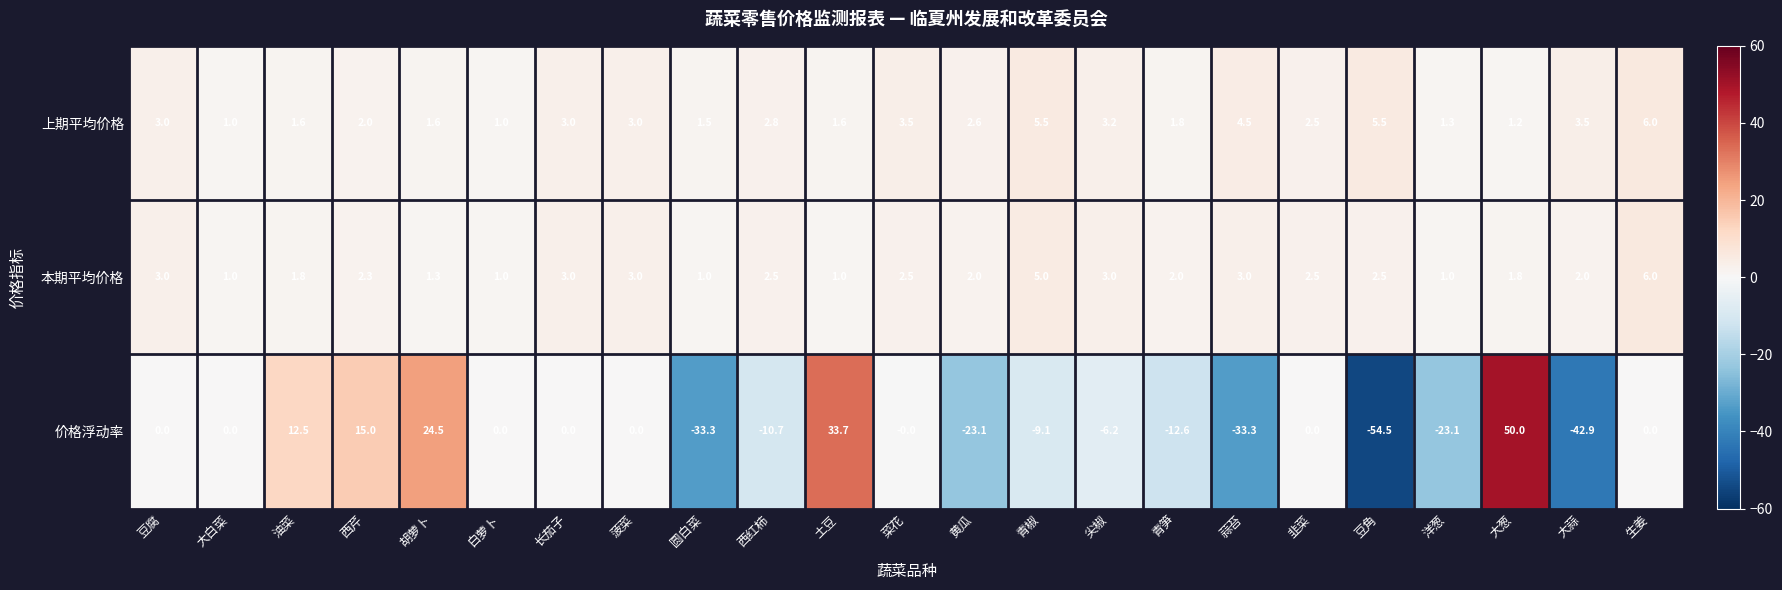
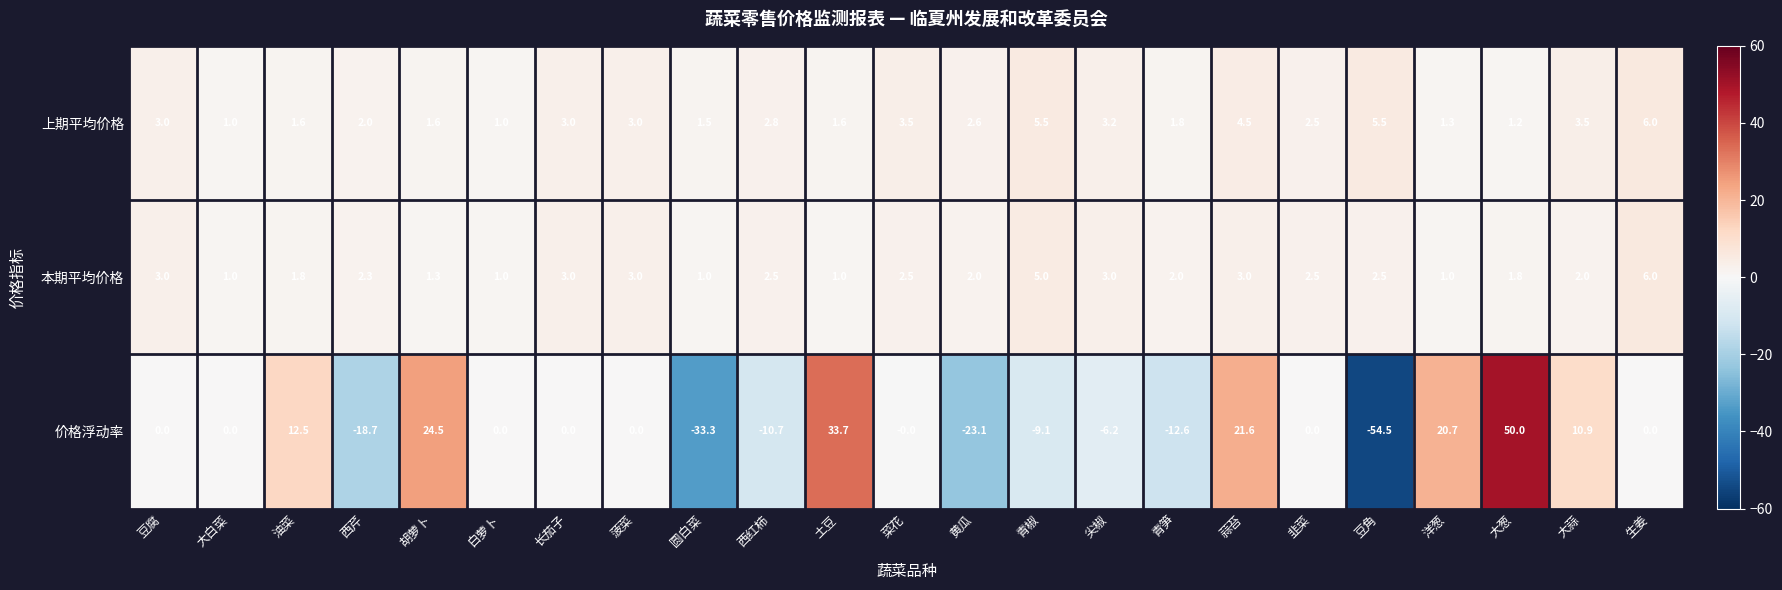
价格浮动率, 西芹: 15.0 -> -18.7
价格浮动率, 蒜苔: -33.3 -> 21.6
价格浮动率, 洋葱: -23.1 -> 20.7
价格浮动率, 大蒜: -42.9 -> 10.9
